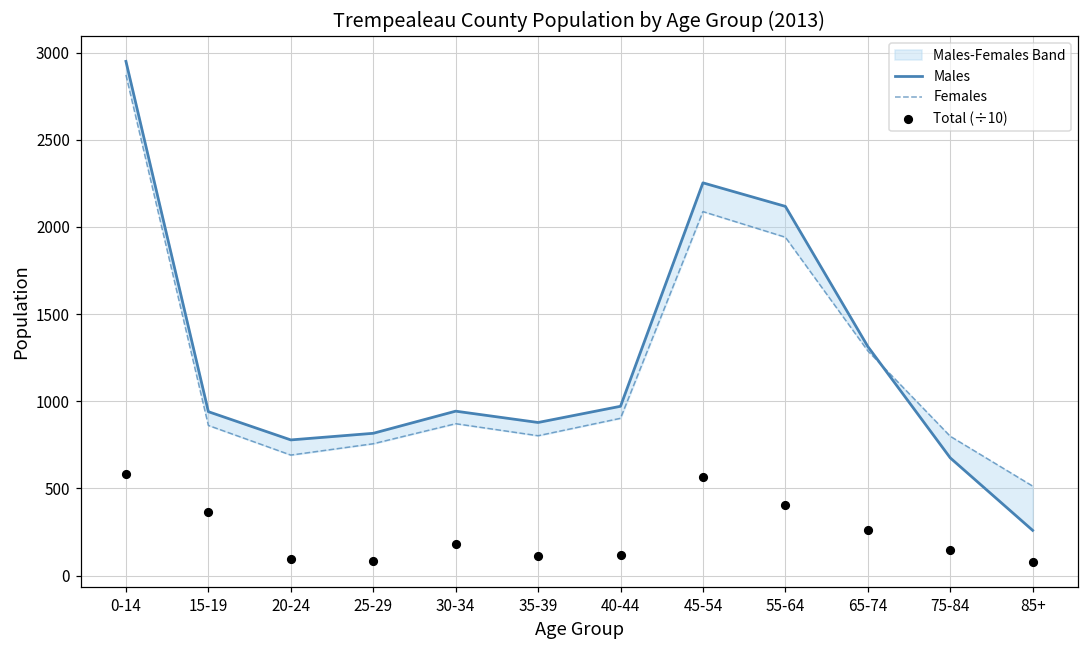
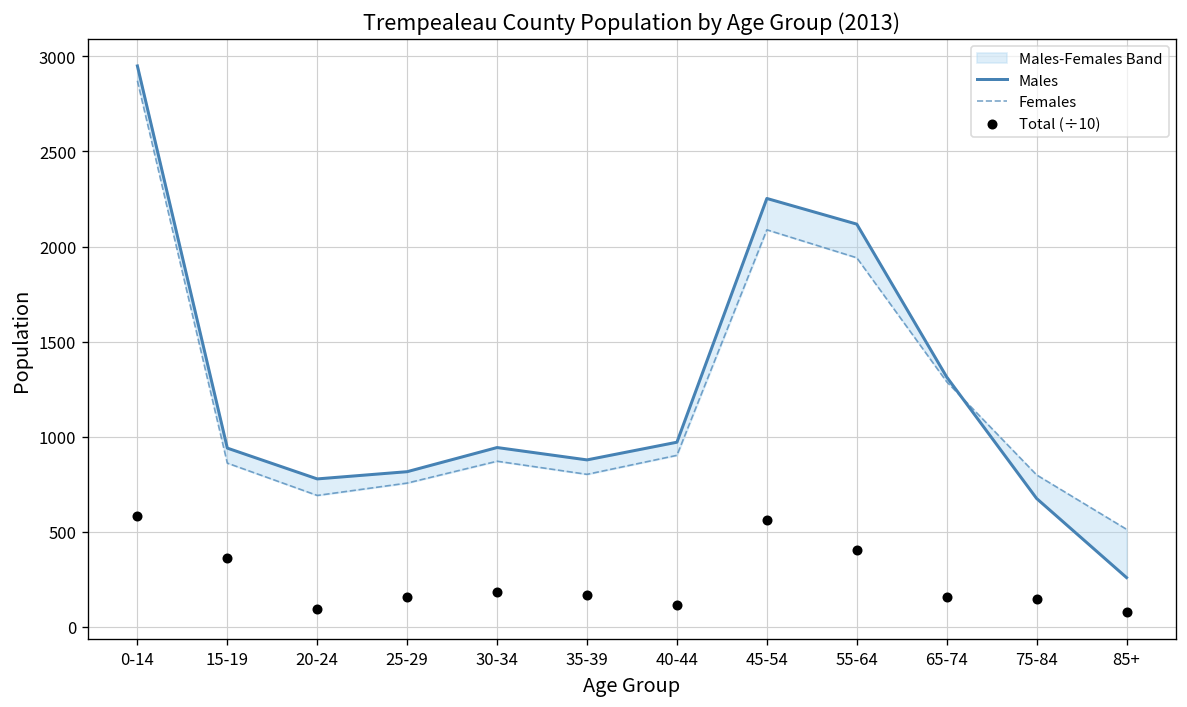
Total (÷10), 25-29: 80 -> 160
Total (÷10), 35-39: 110 -> 170
Total (÷10), 65-74: 260 -> 160
